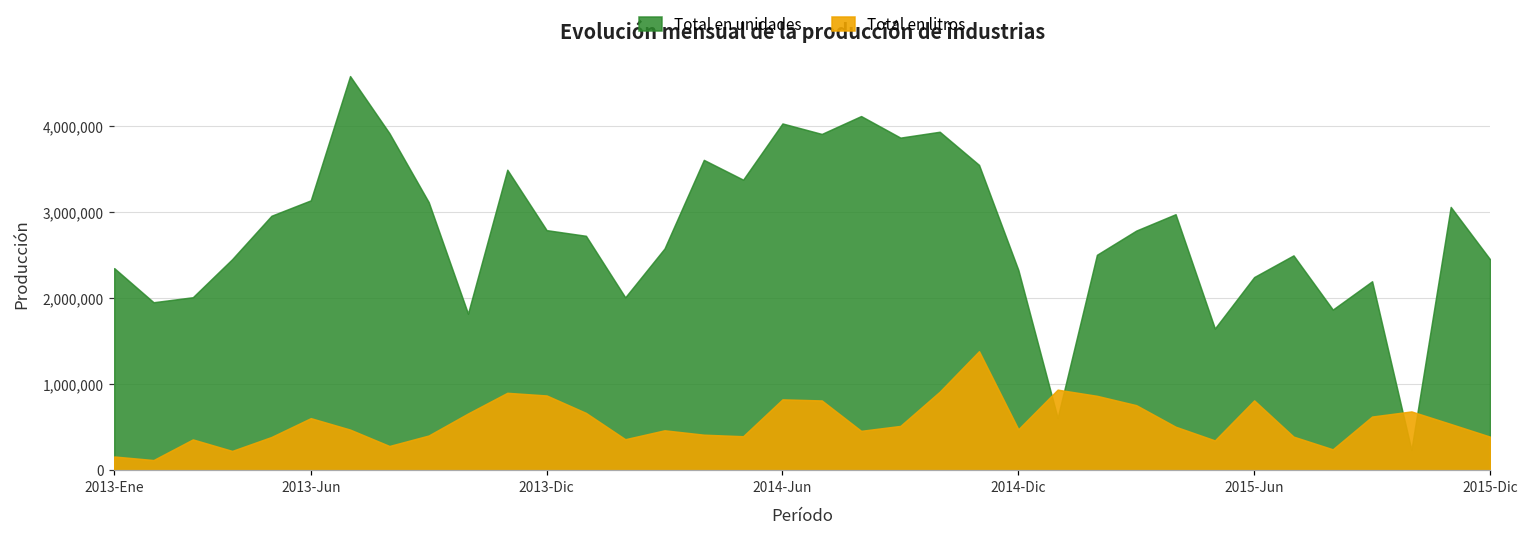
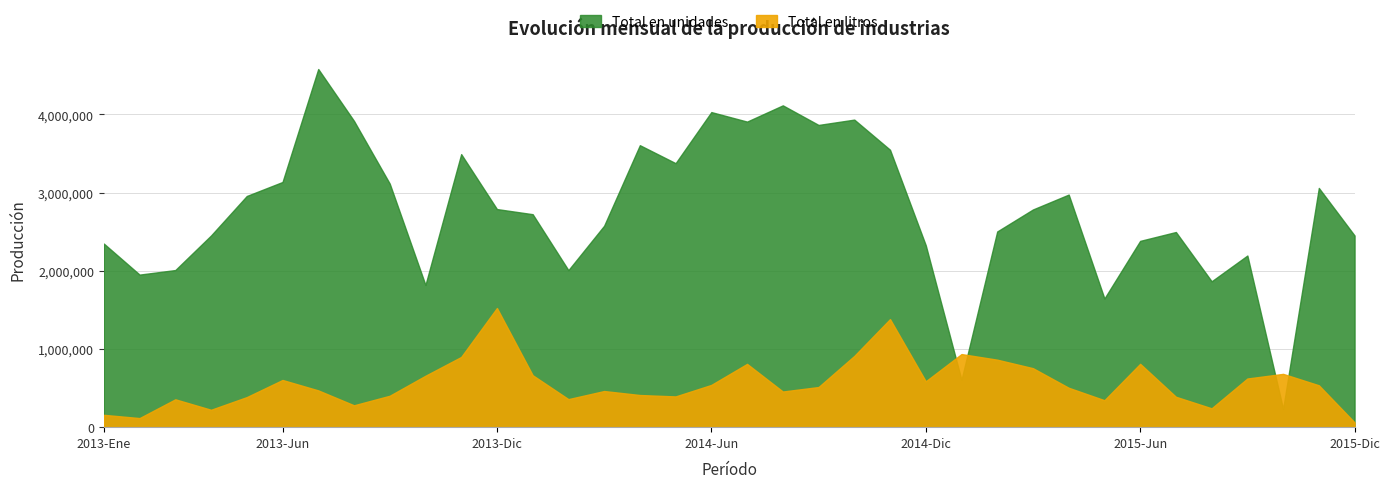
Total en litros, 2013-Dic: 900,000 -> 1,500,000
Total en litros, 2014-Jun: 800,000 -> 500,000
Total en litros, 2014-Dic: 500,000 -> 600,000
Total en unidades, 2015-Jun: 2,200,000 -> 2,400,000
Total en litros, 2015-Dic: 400,000 -> 100,000
